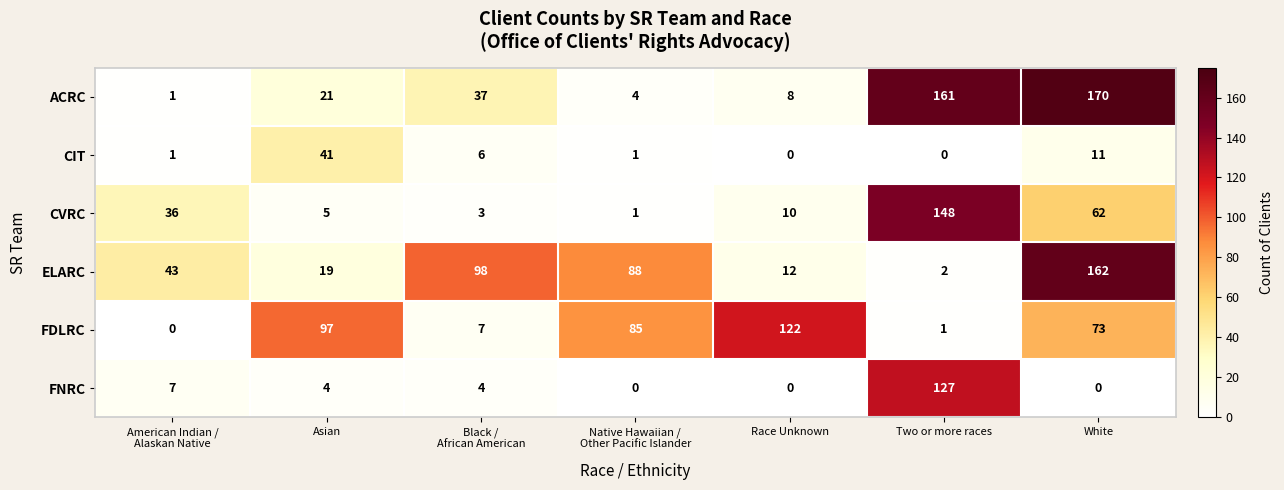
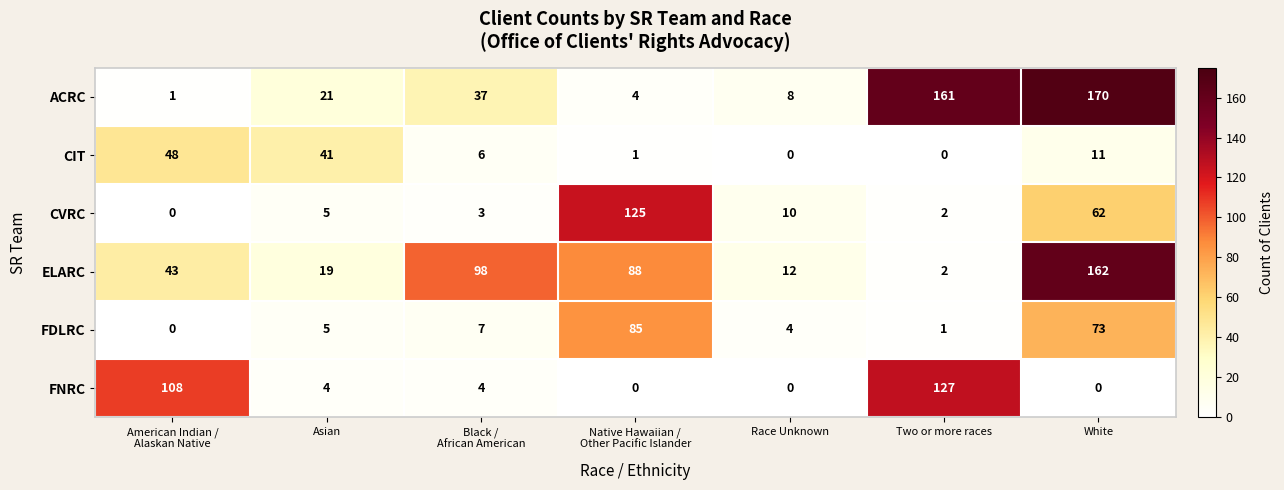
CIT, American Indian / Alaskan Native: 1 -> 48
CVRC, American Indian / Alaskan Native: 36 -> 0
CVRC, Native Hawaiian / Other Pacific Islander: 1 -> 125
CVRC, Two or more races: 148 -> 2
FDLRC, Asian: 97 -> 5
FDLRC, Race Unknown: 122 -> 4
FNRC, American Indian / Alaskan Native: 7 -> 108
